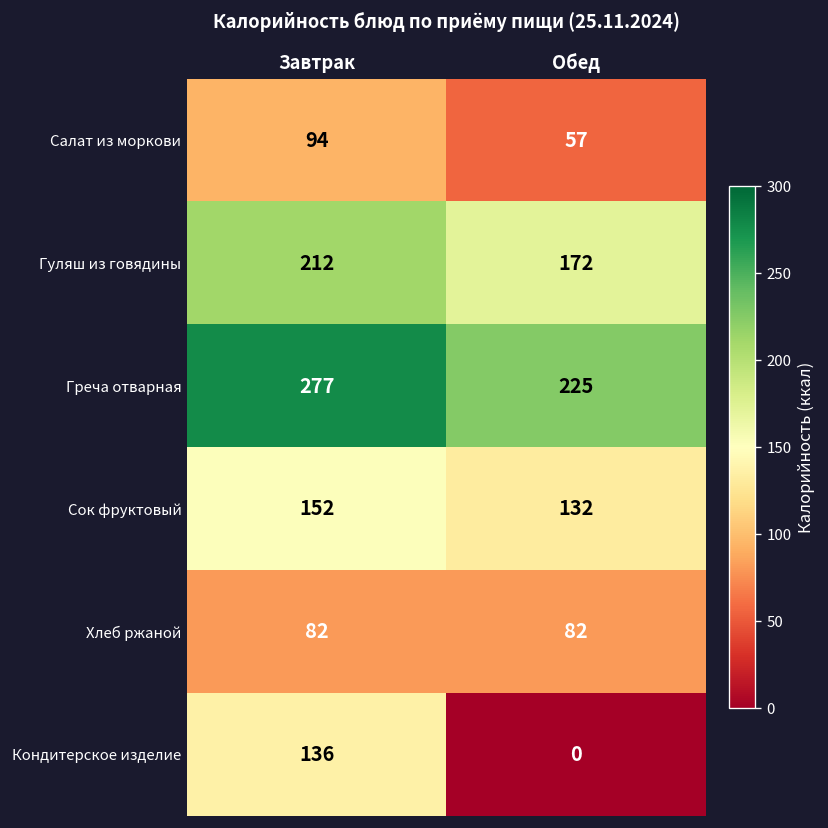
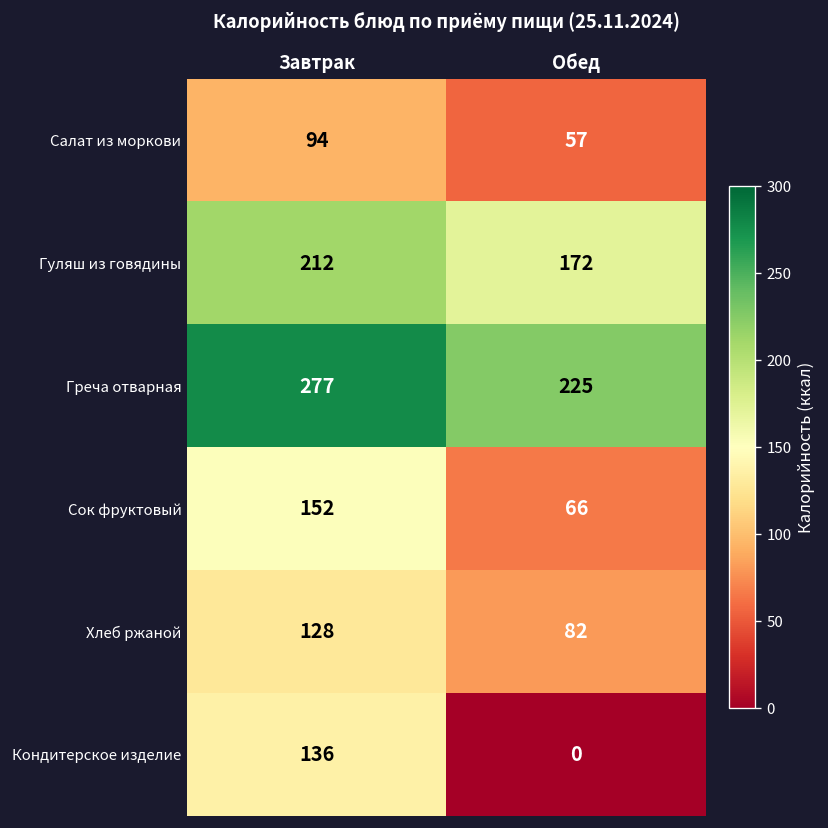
Сок фруктовый, Обед: 132 -> 66
Хлеб ржаной, Завтрак: 82 -> 128
